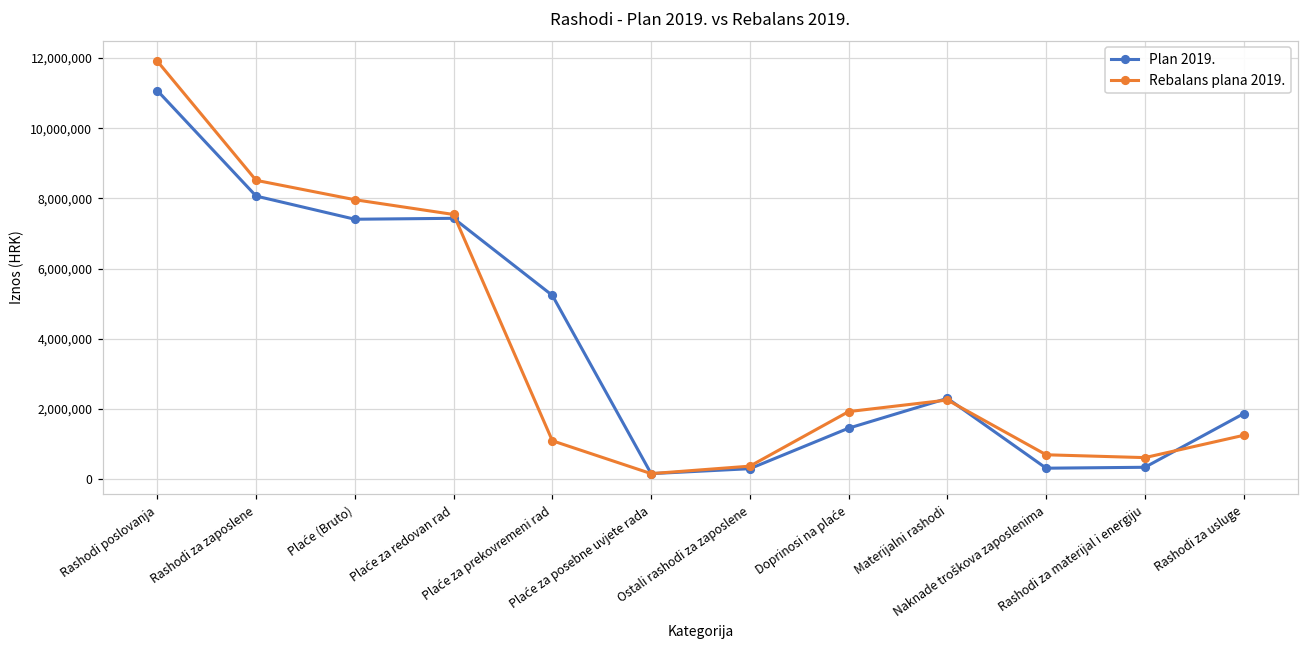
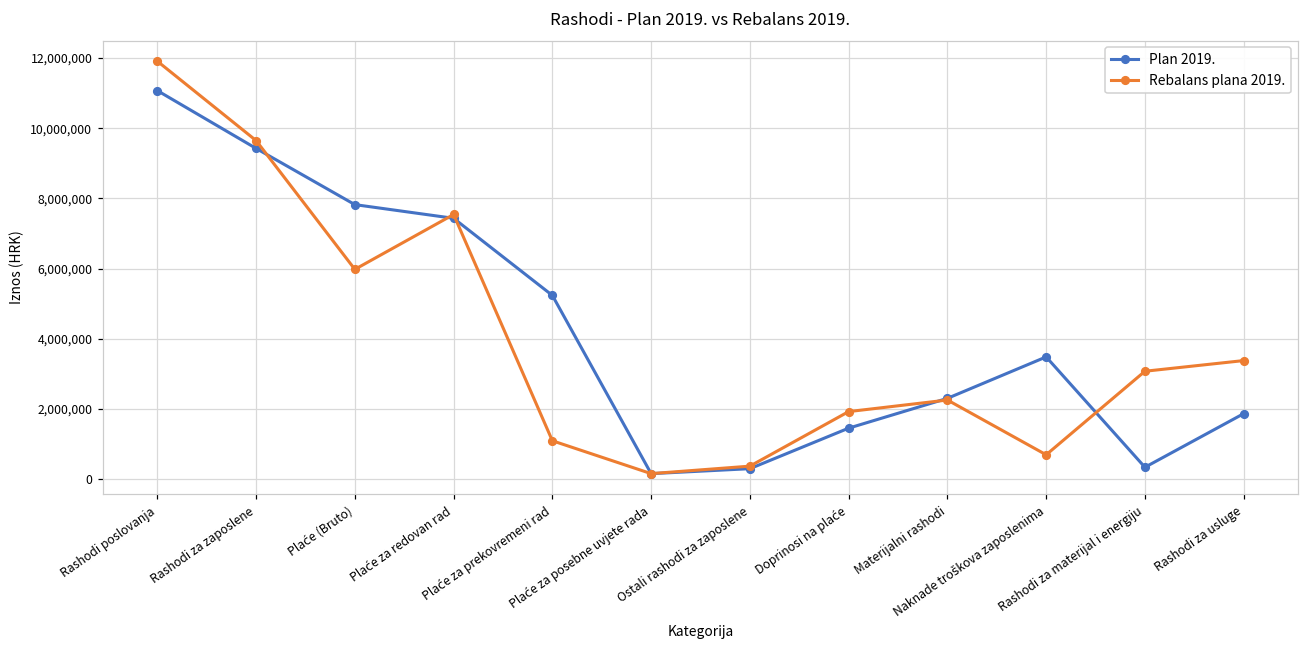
Plan 2019., Rashodi za zaposlene: 8,100,000 -> 9,400,000
Rebalans plana 2019., Rashodi za zaposlene: 8,500,000 -> 9,600,000
Plan 2019., Plaće (Bruto): 7,400,000 -> 7,800,000
Rebalans plana 2019., Plaće (Bruto): 8,000,000 -> 6,000,000
Plan 2019., Naknade troškova zaposlenima: 300,000 -> 3,500,000
Rebalans plana 2019., Rashodi za materijal i energiju: 600,000 -> 3,100,000
Rebalans plana 2019., Rashodi za usluge: 1,200,000 -> 3,400,000
